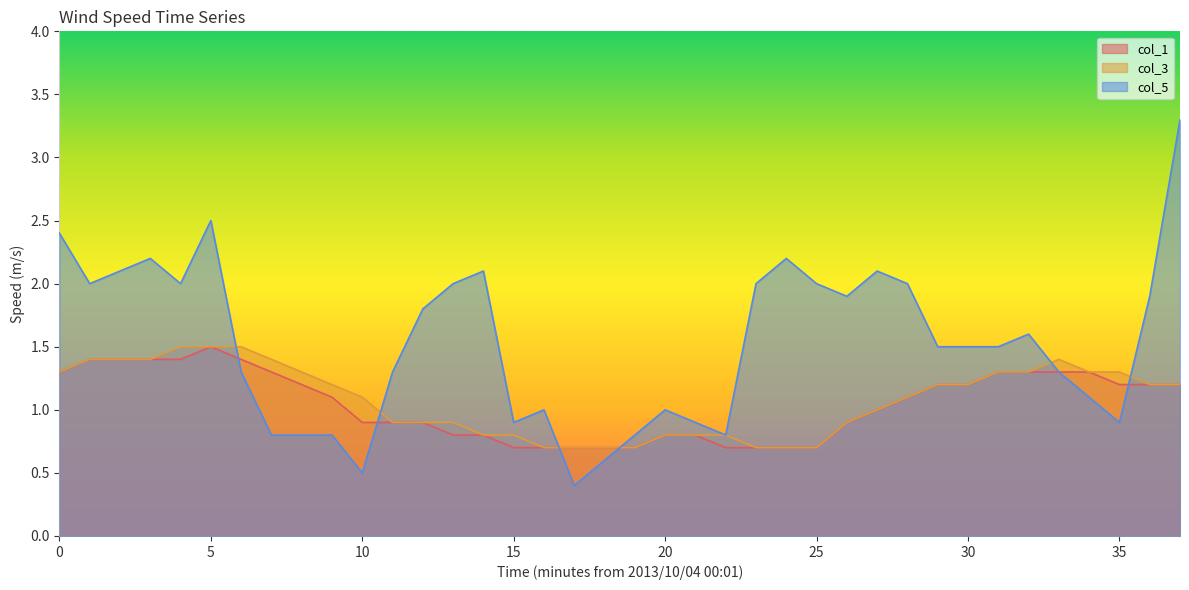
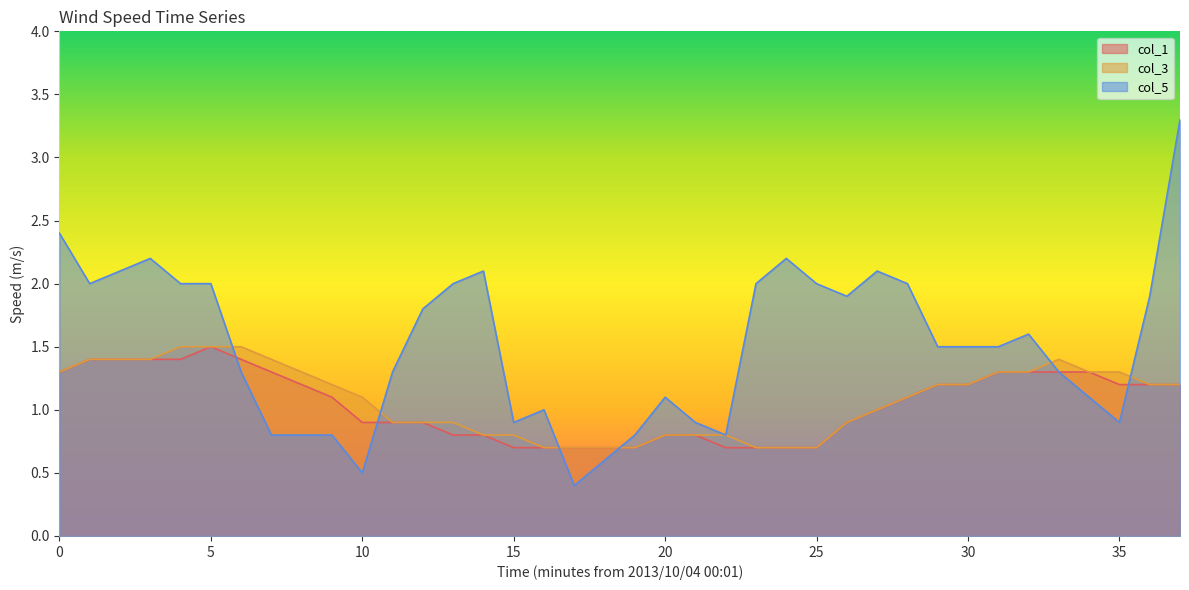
col_5, 5: 2.5 -> 2.0
col_5, 20: 1.0 -> 1.1
